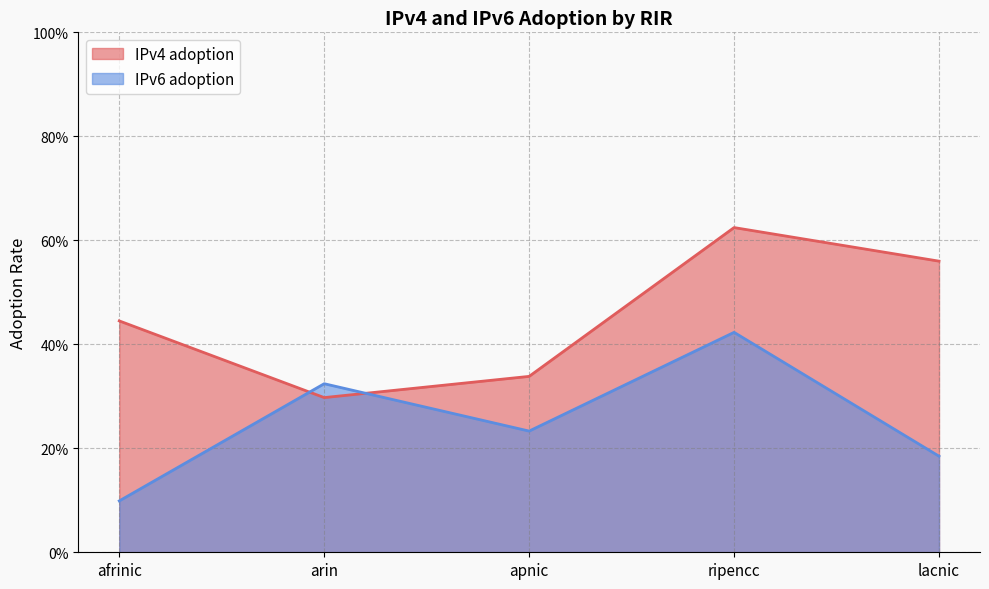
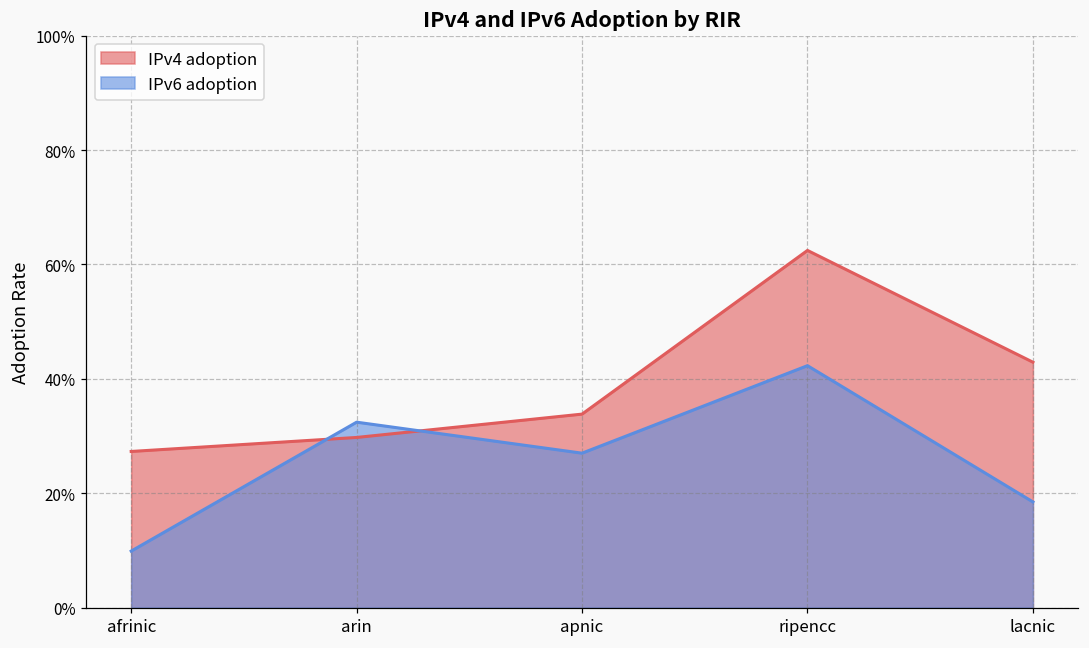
IPv4 adoption, afrinic: 45% -> 27%
IPv6 adoption, apnic: 23% -> 27%
IPv4 adoption, lacnic: 56% -> 43%
